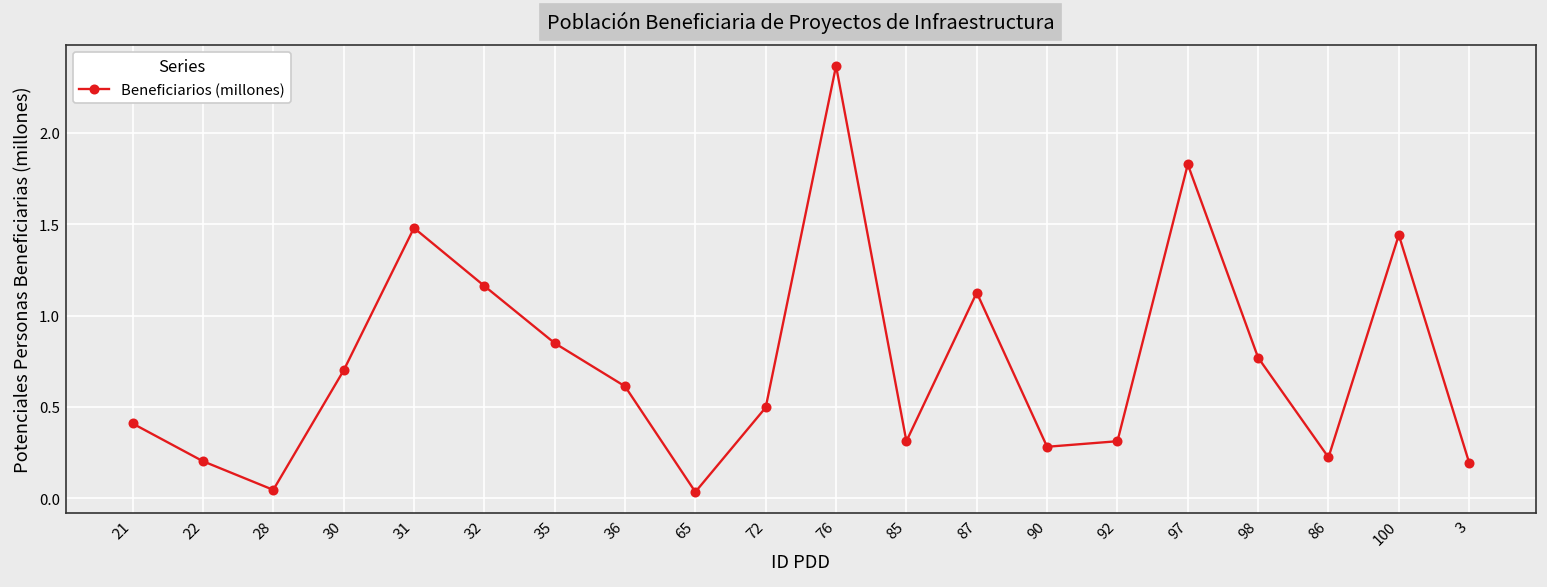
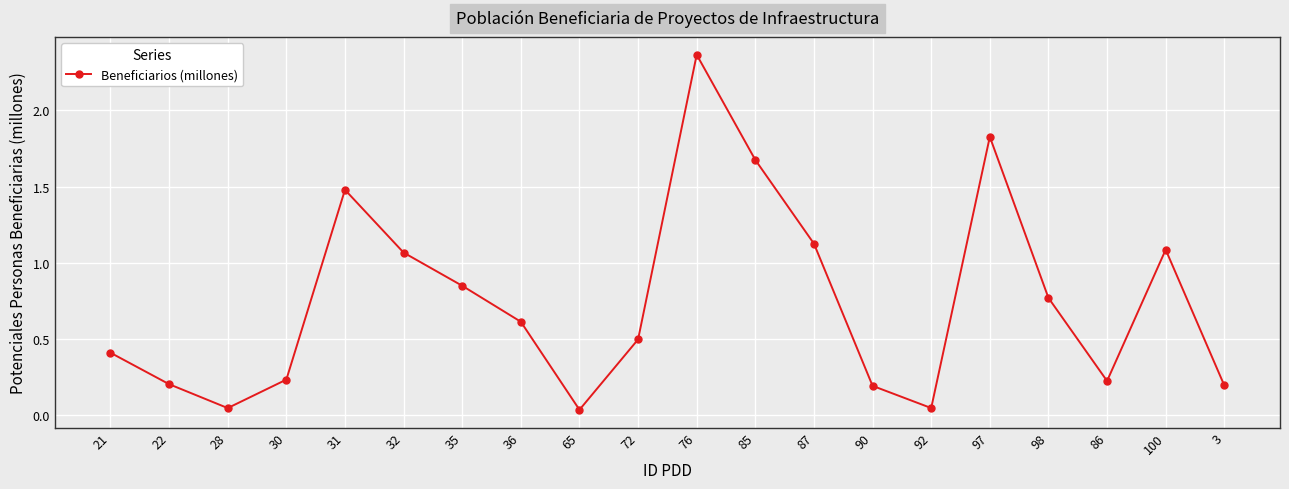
30: 0.70 -> 0.23
32: 1.16 -> 1.07
85: 0.31 -> 1.68
90: 0.28 -> 0.19
92: 0.31 -> 0.05
100: 1.44 -> 1.09
